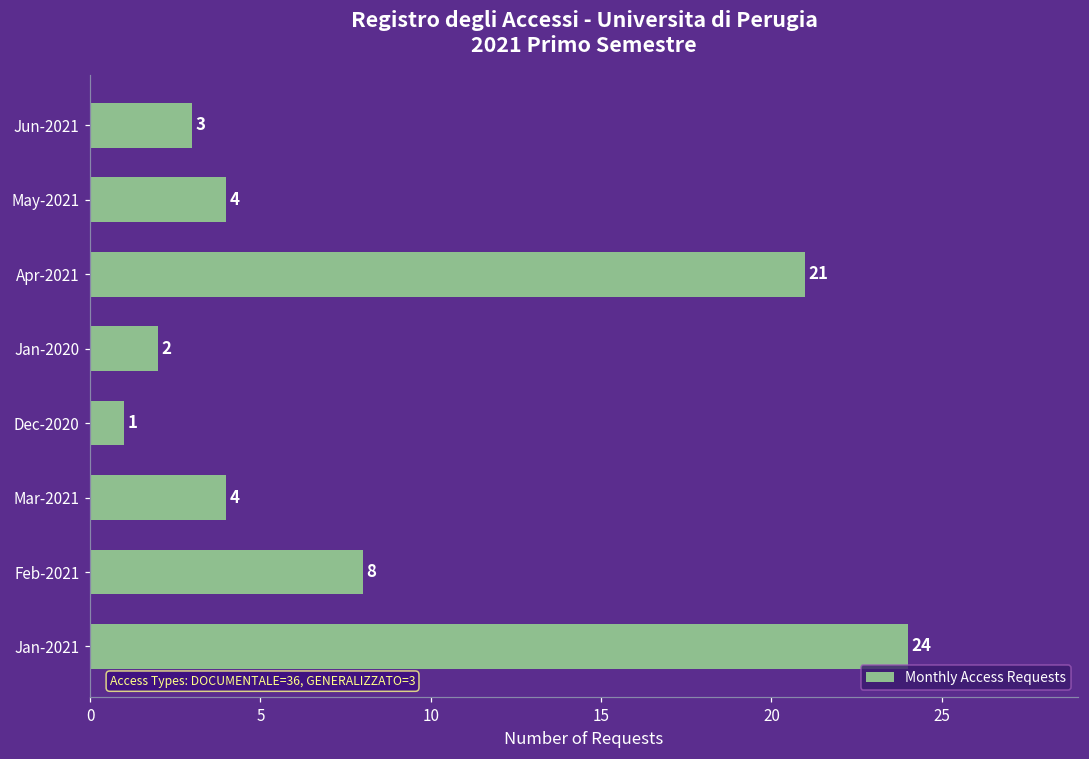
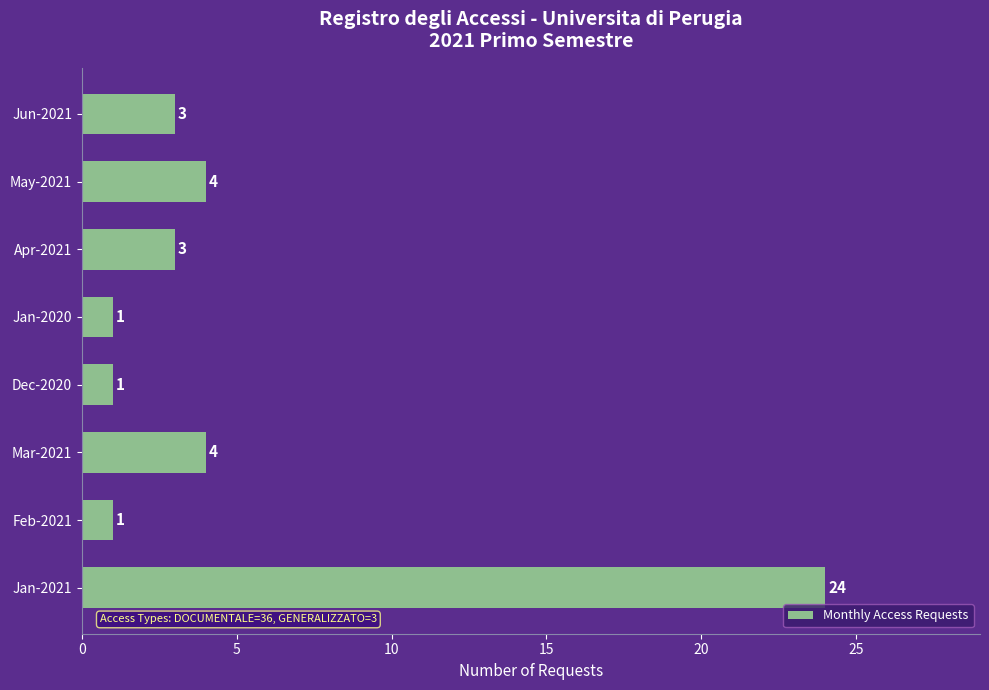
Apr-2021: 21 -> 3
Jan-2020: 2 -> 1
Feb-2021: 8 -> 1
